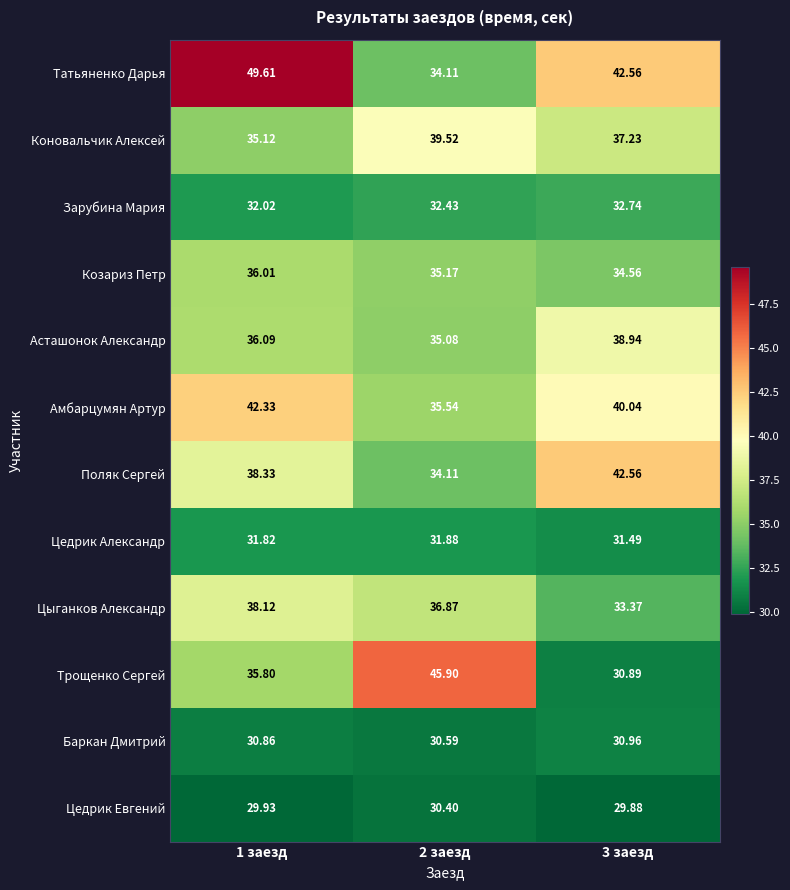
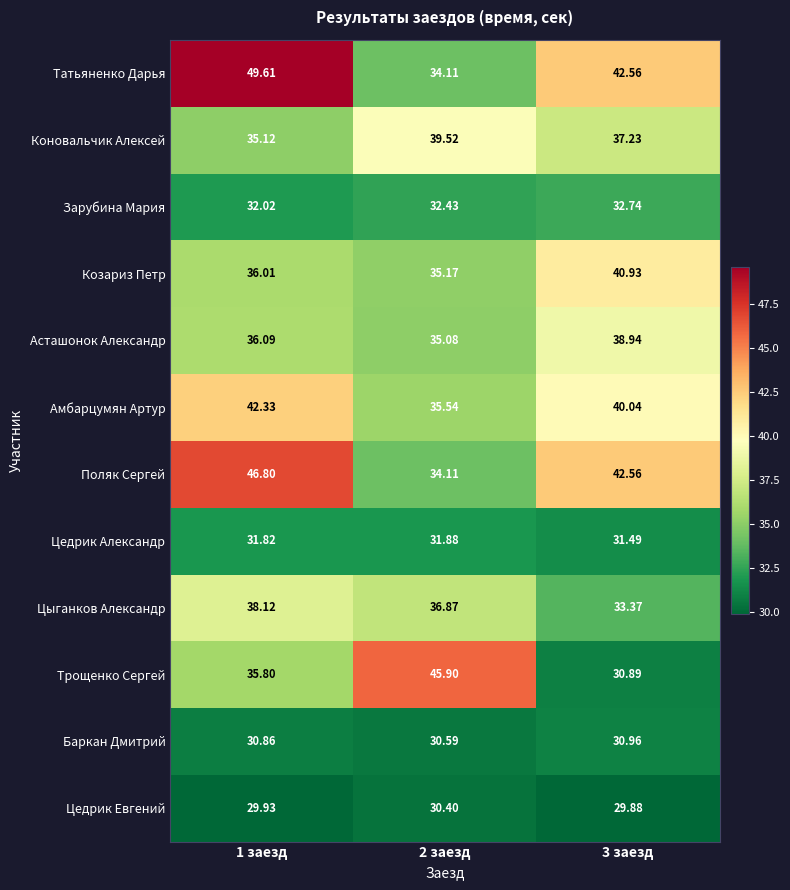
Козариз Петр, 3 заезд: 34.56 -> 40.93
Поляк Сергей, 1 заезд: 38.33 -> 46.80
